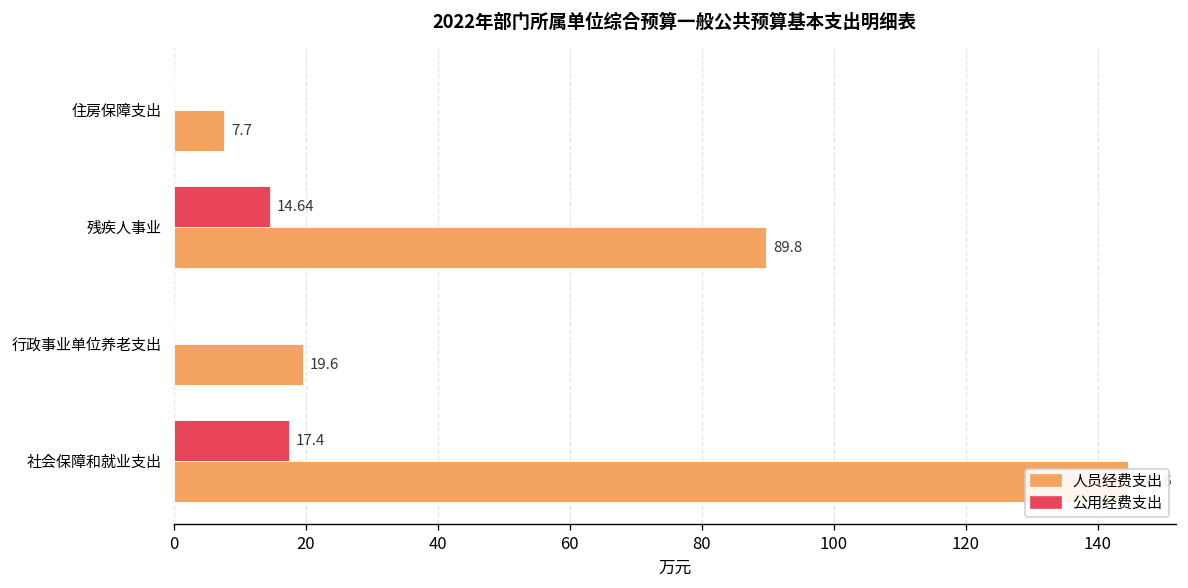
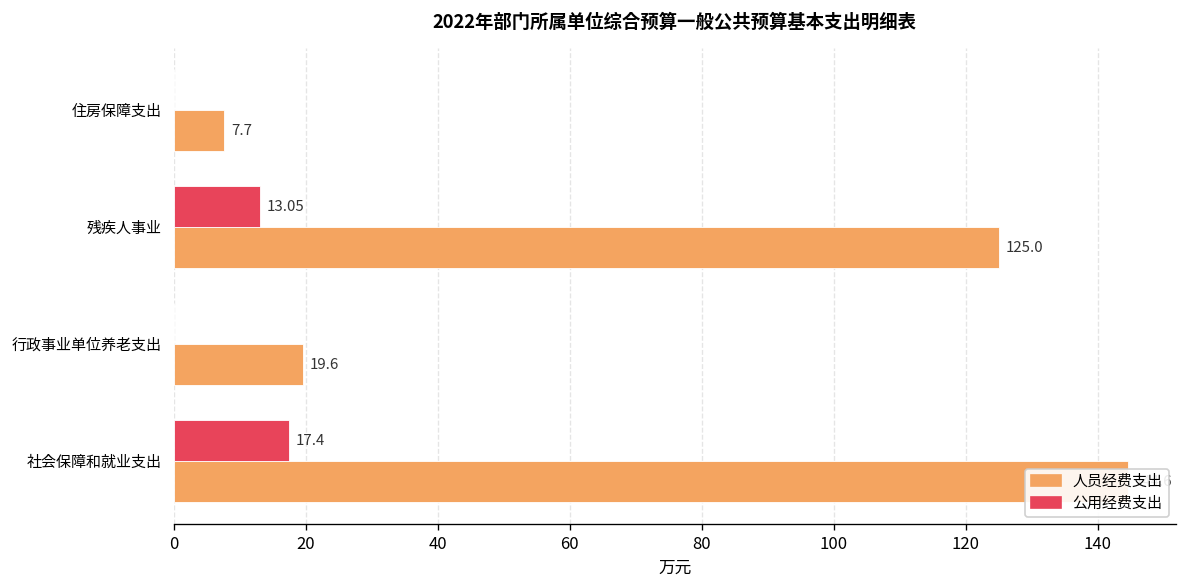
公用经费支出, 残疾人事业: 14.64 -> 13.05
人员经费支出, 残疾人事业: 89.8 -> 125.0
